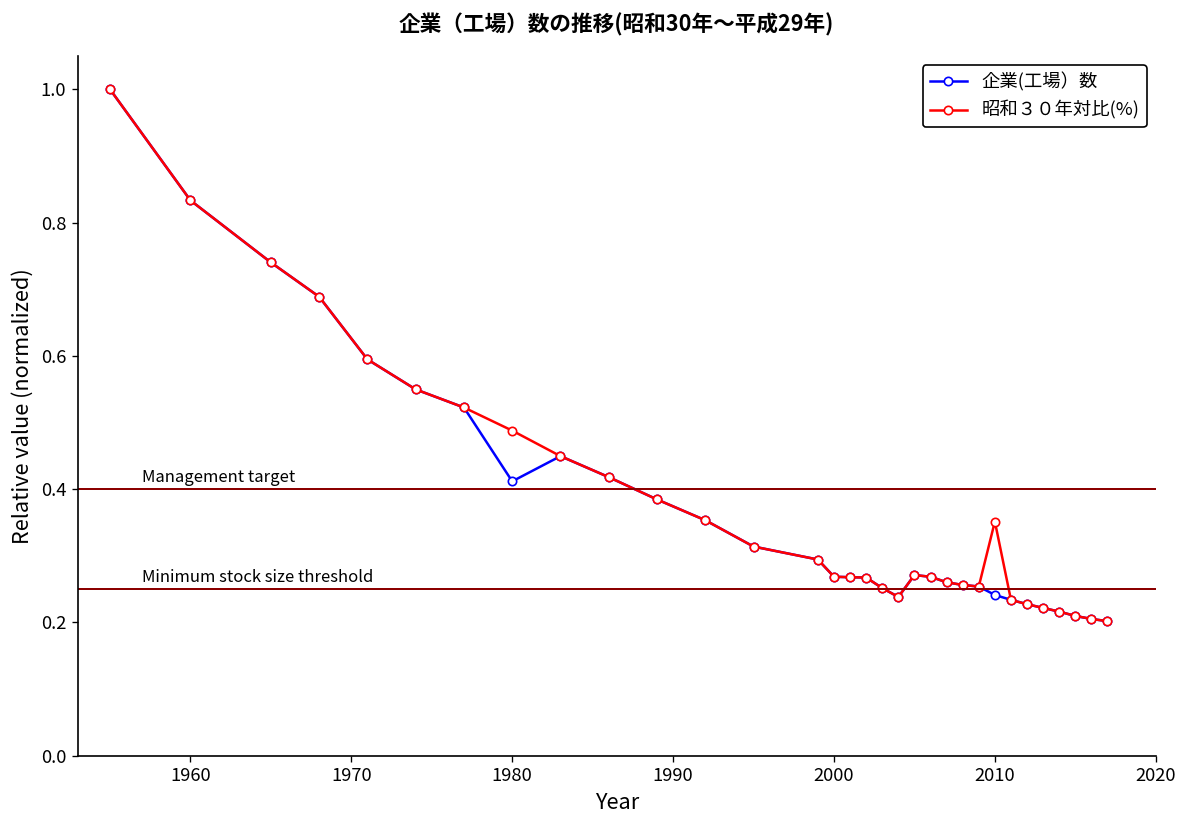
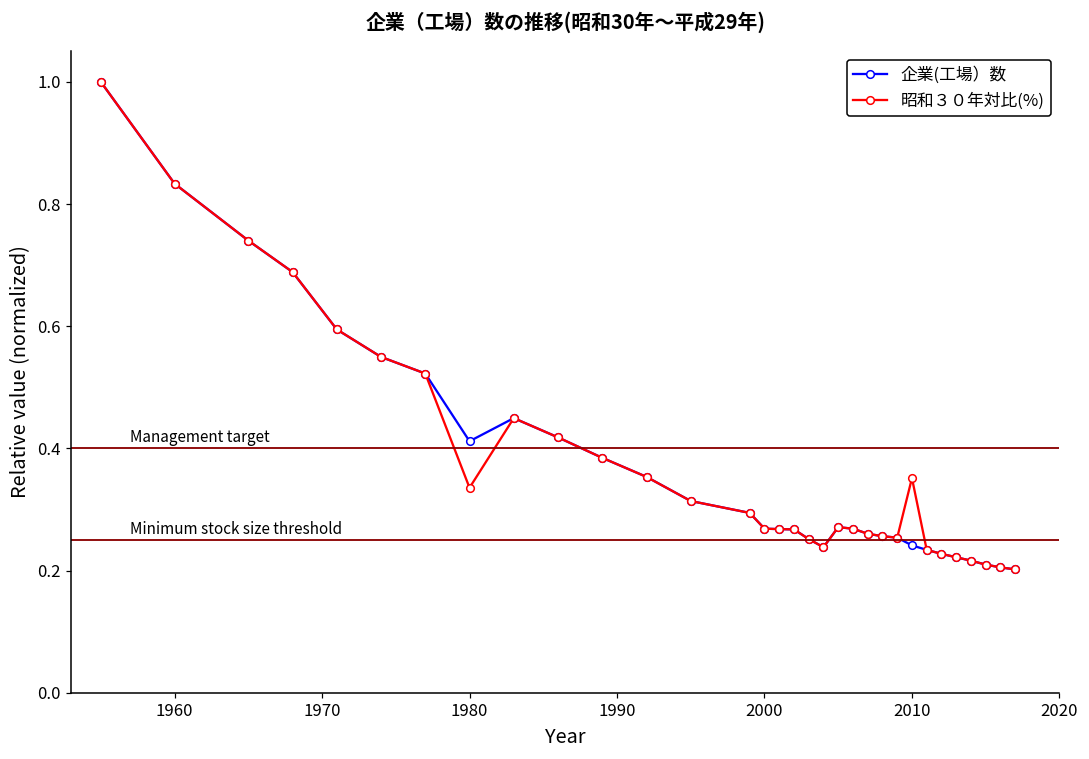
昭和３０年対比(%), 1980: 0.49 -> 0.34
